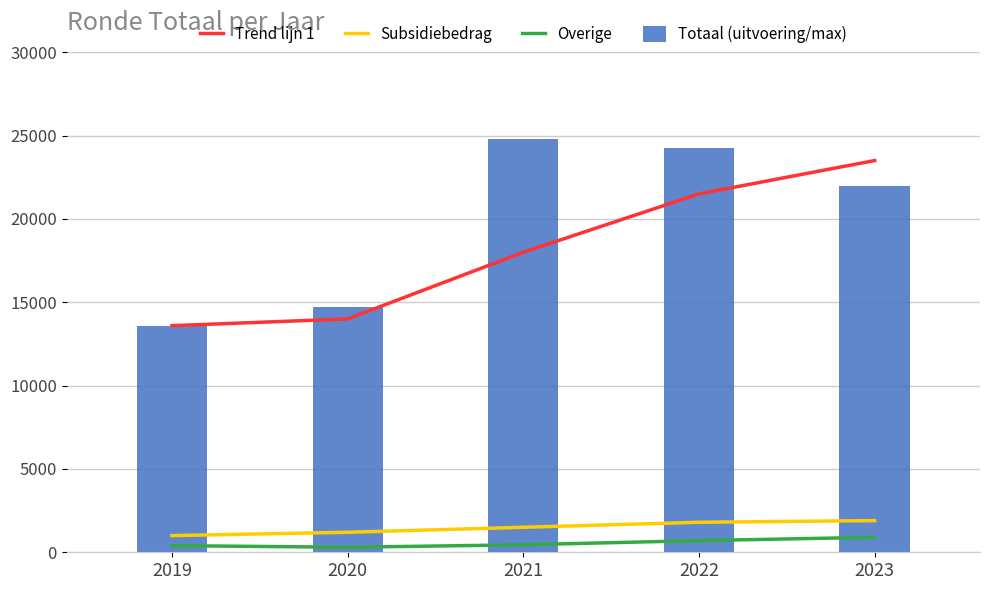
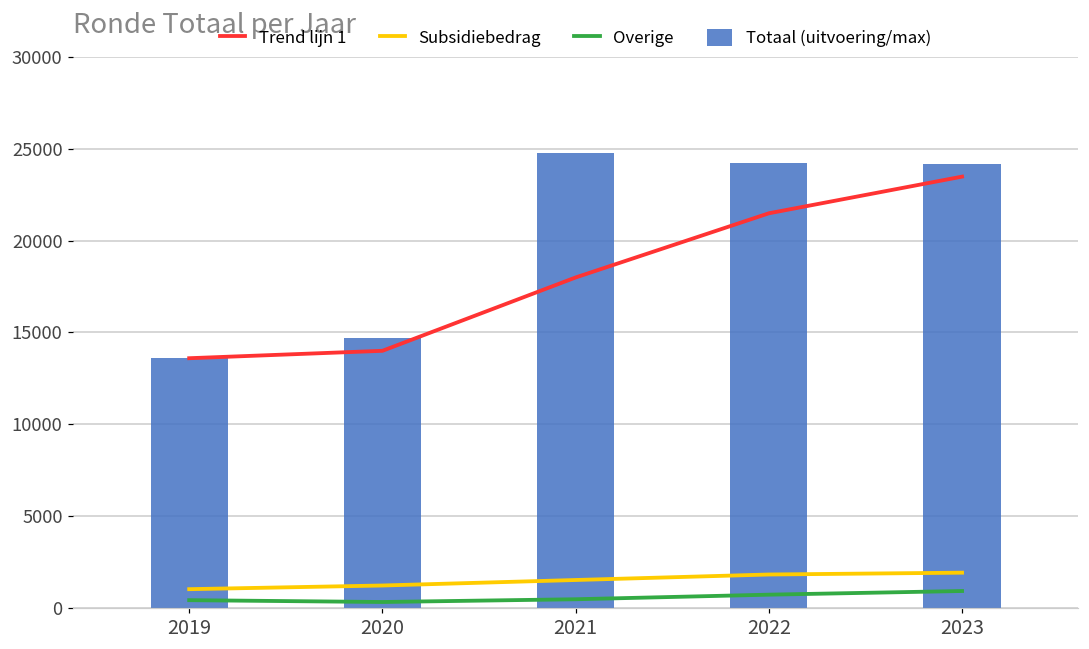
Totaal (uitvoering/max), 2023: 22000 -> 24200
